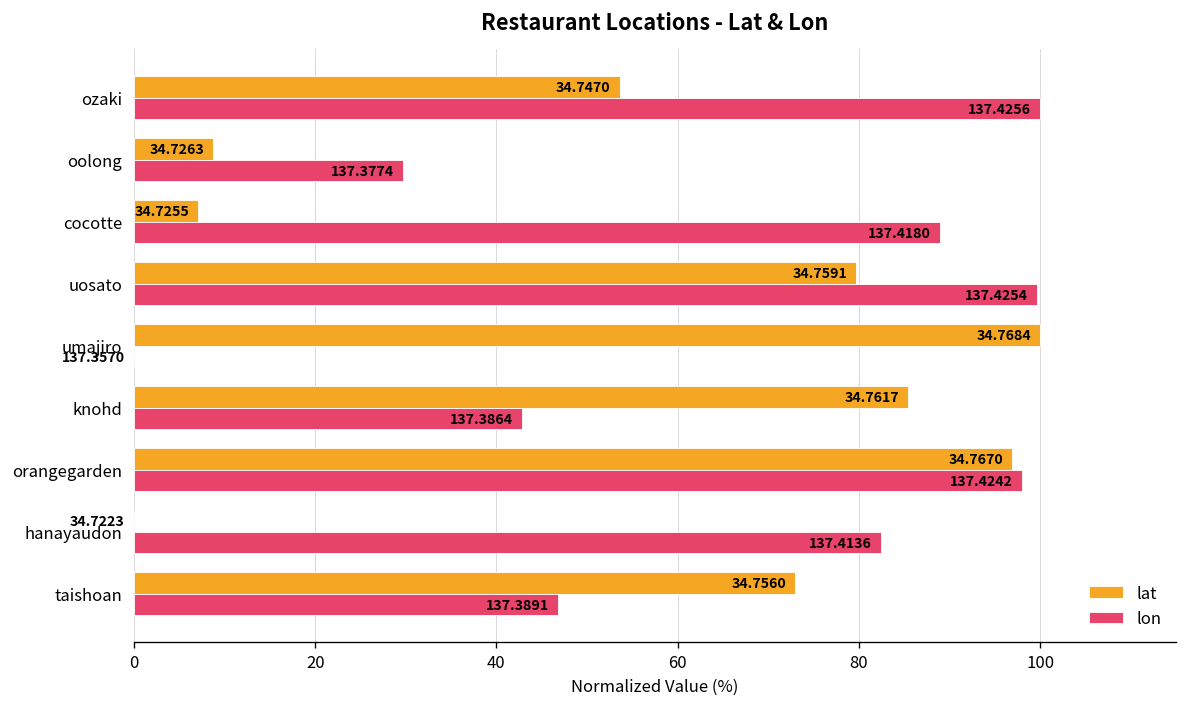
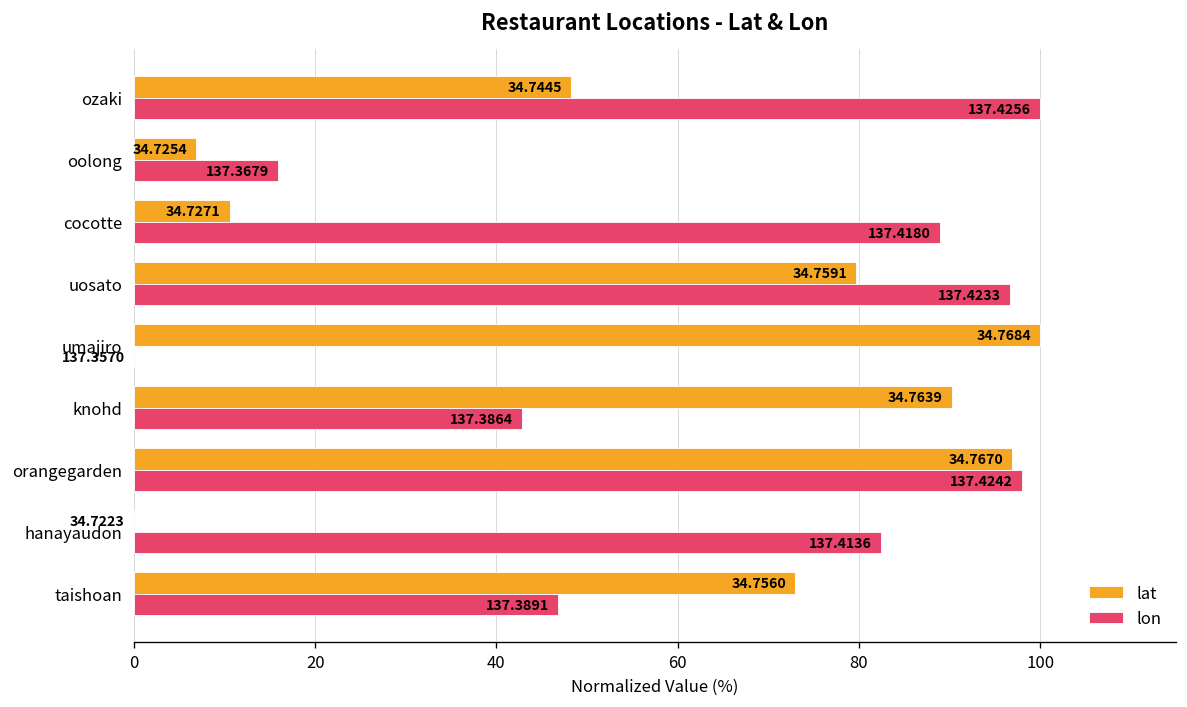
lat, ozaki: 34.7470 -> 34.7445
lat, oolong: 34.7263 -> 34.7254
lon, oolong: 137.3774 -> 137.3679
lat, cocotte: 34.7255 -> 34.7271
lon, uosato: 137.4254 -> 137.4233
lat, knohd: 34.7617 -> 34.7639
